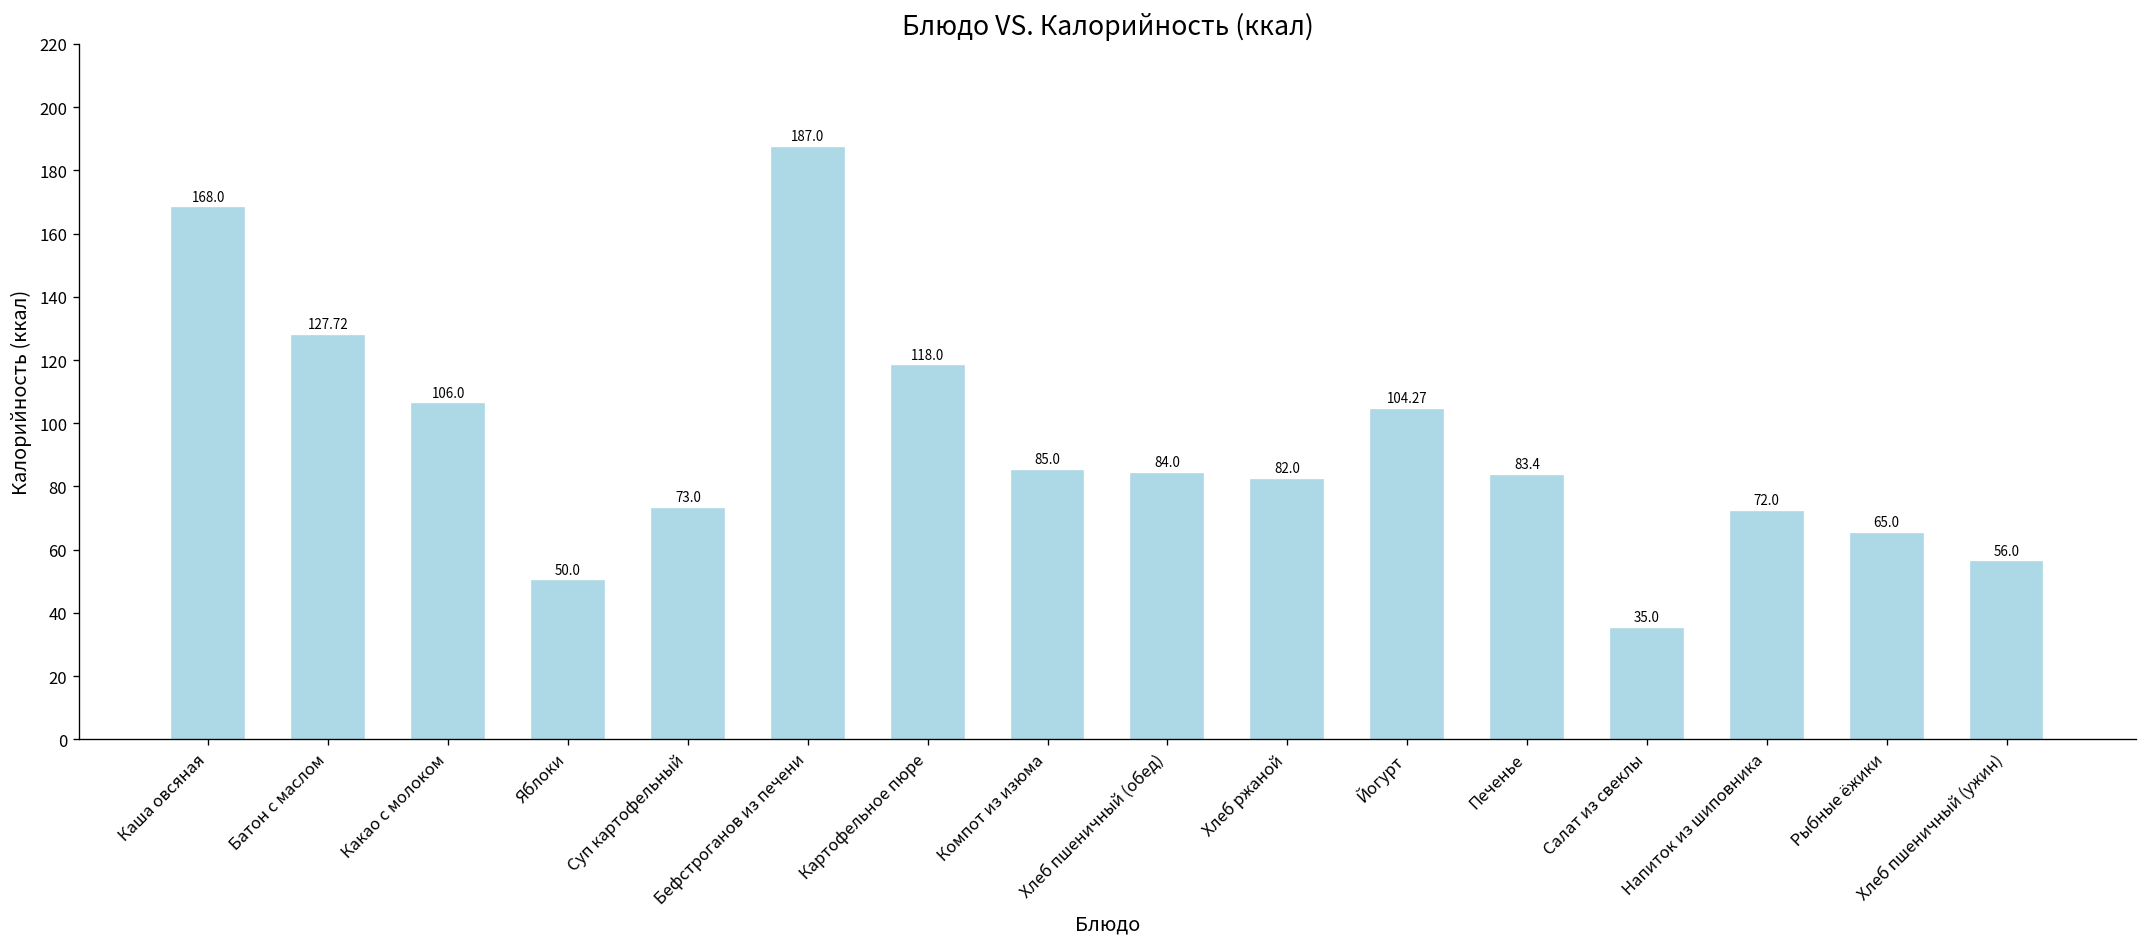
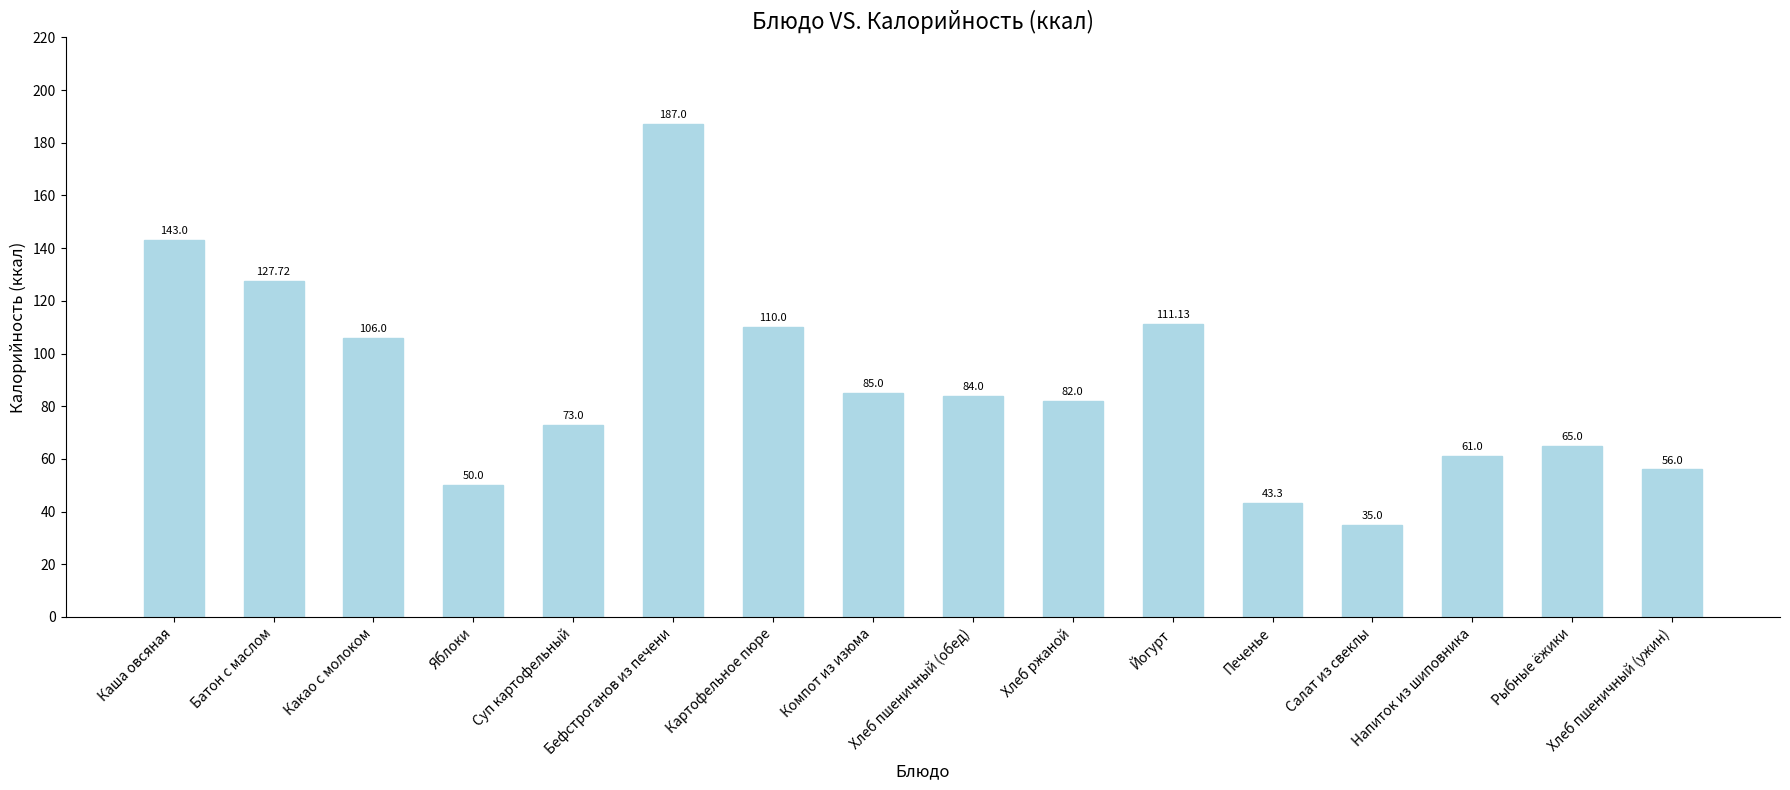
Каша овсяная: 168.0 -> 143.0
Картофельное пюре: 118.0 -> 110.0
Йогурт: 104.27 -> 111.13
Печенье: 83.4 -> 43.3
Напиток из шиповника: 72.0 -> 61.0
